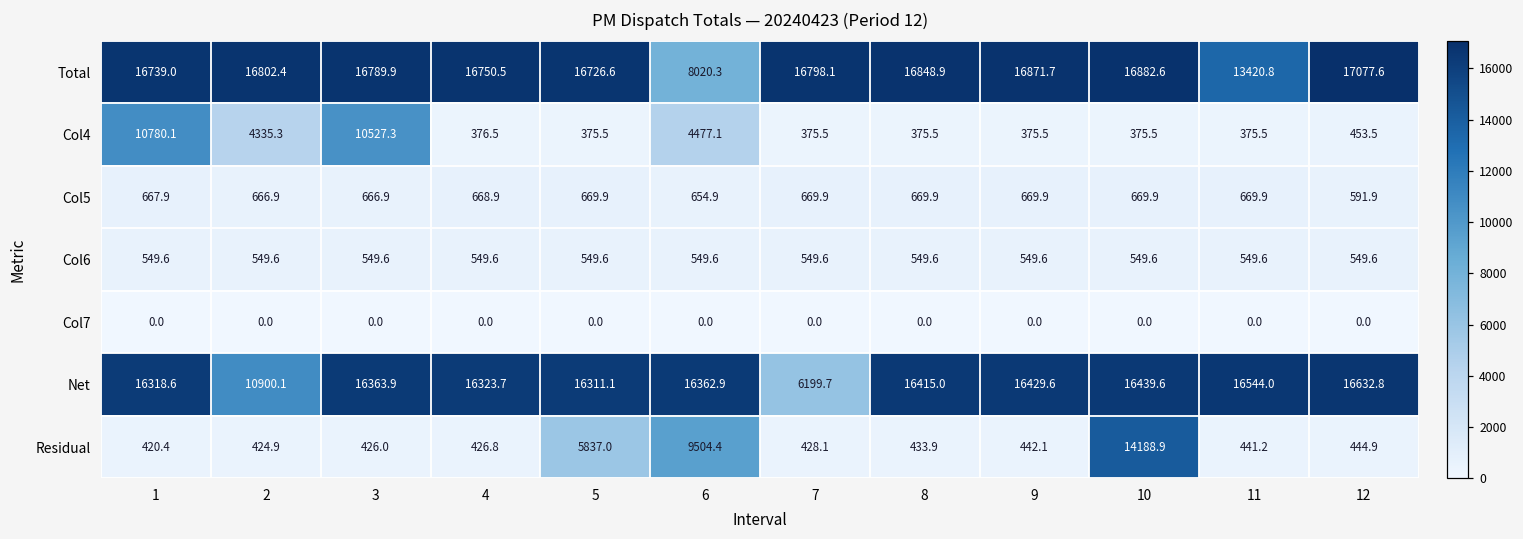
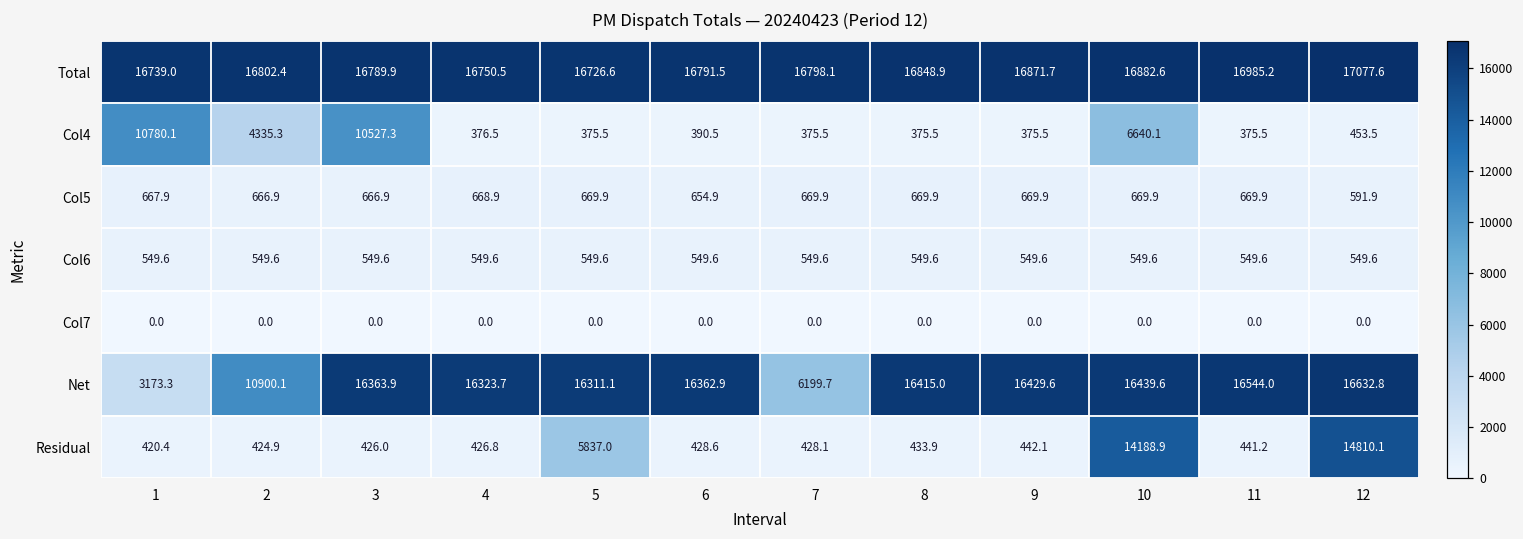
Total, 6: 8020.3 -> 16791.5
Total, 11: 13420.8 -> 16985.2
Col4, 6: 4477.1 -> 390.5
Col4, 10: 375.5 -> 6640.1
Net, 1: 16318.6 -> 3173.3
Residual, 6: 9504.4 -> 428.6
Residual, 12: 444.9 -> 14810.1
